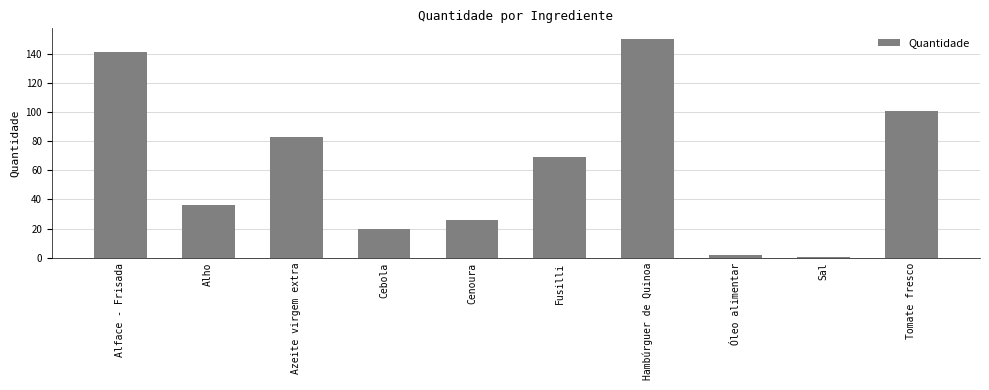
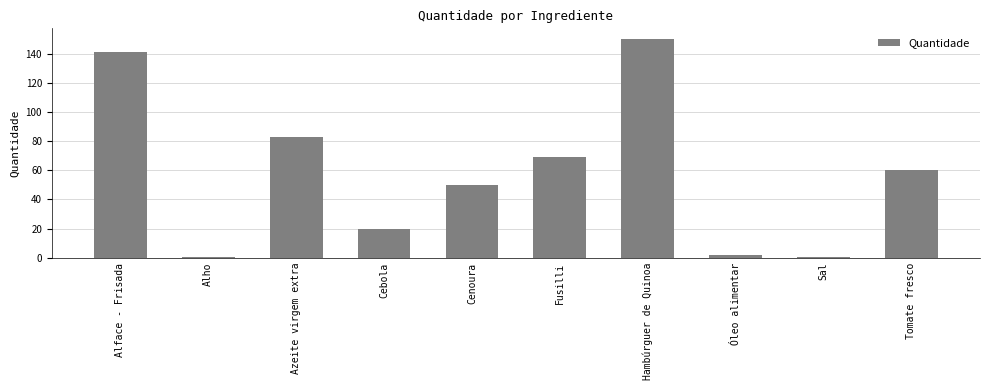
Alho: 36 -> 0
Cenoura: 26 -> 50
Tomate fresco: 101 -> 60
